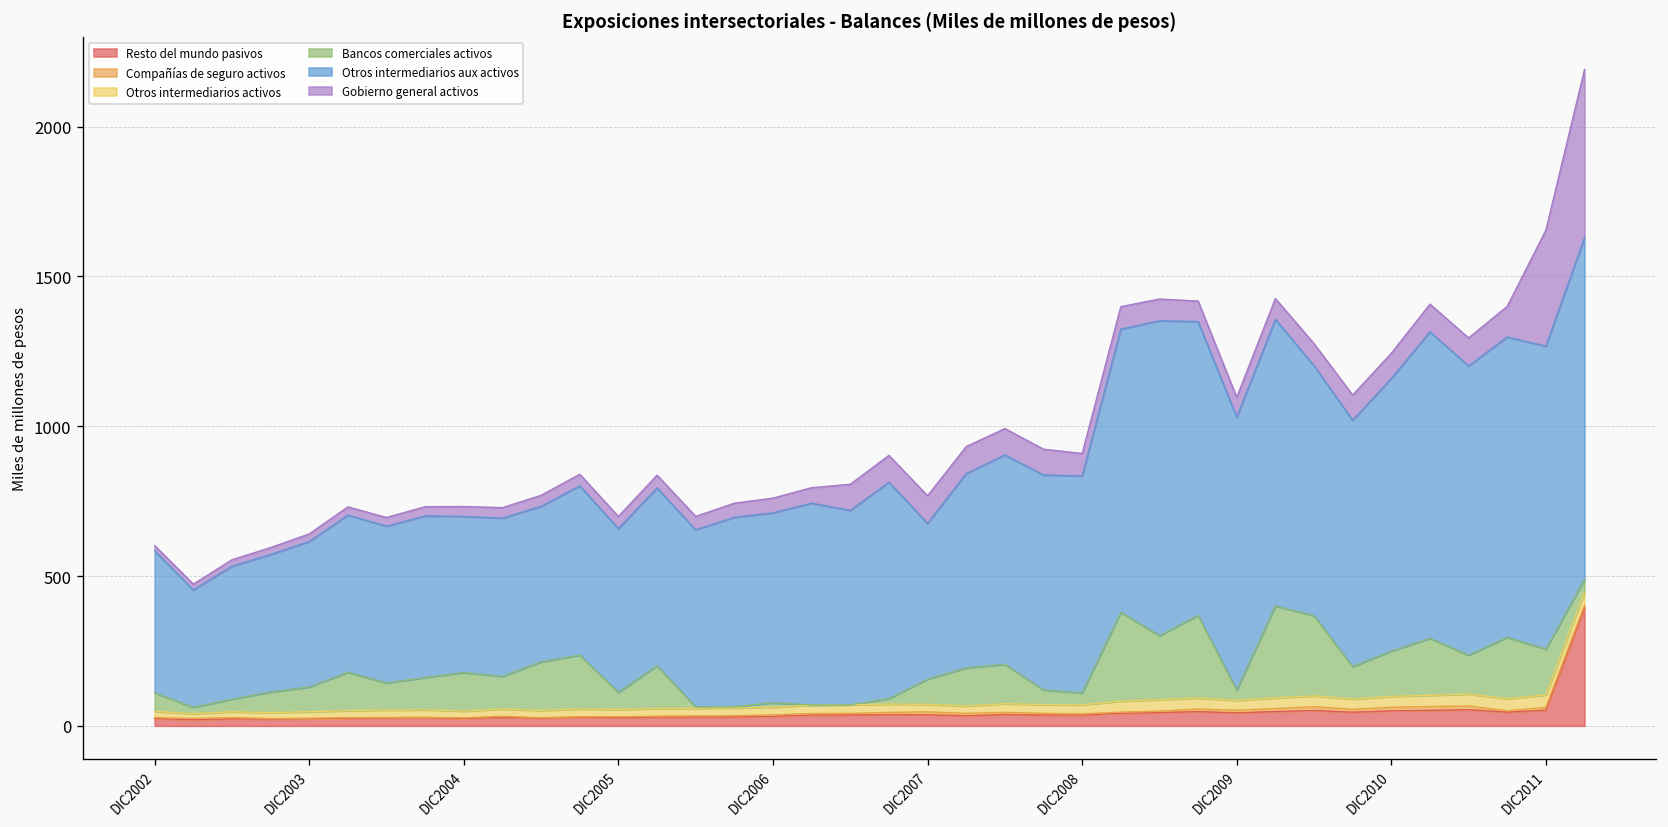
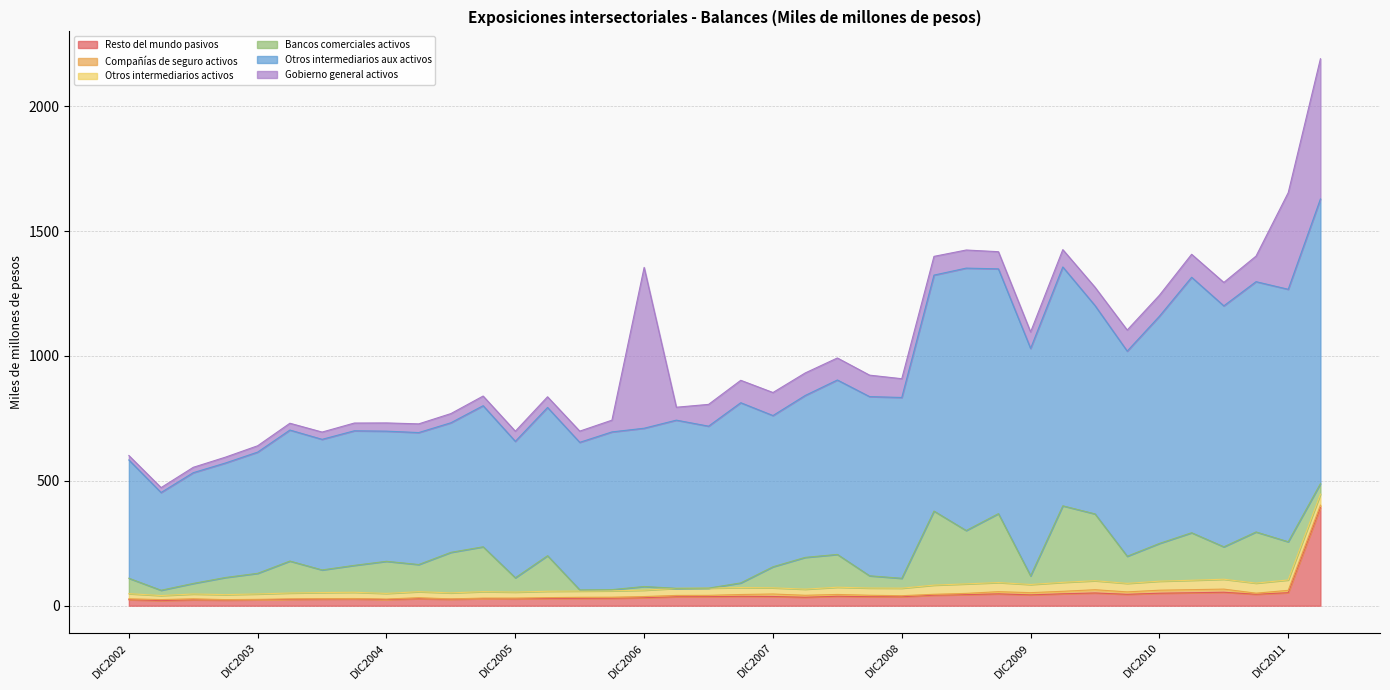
Gobierno general activos, DIC2006: 50 -> 640
Otros intermediarios aux activos, DIC2007: 520 -> 610
